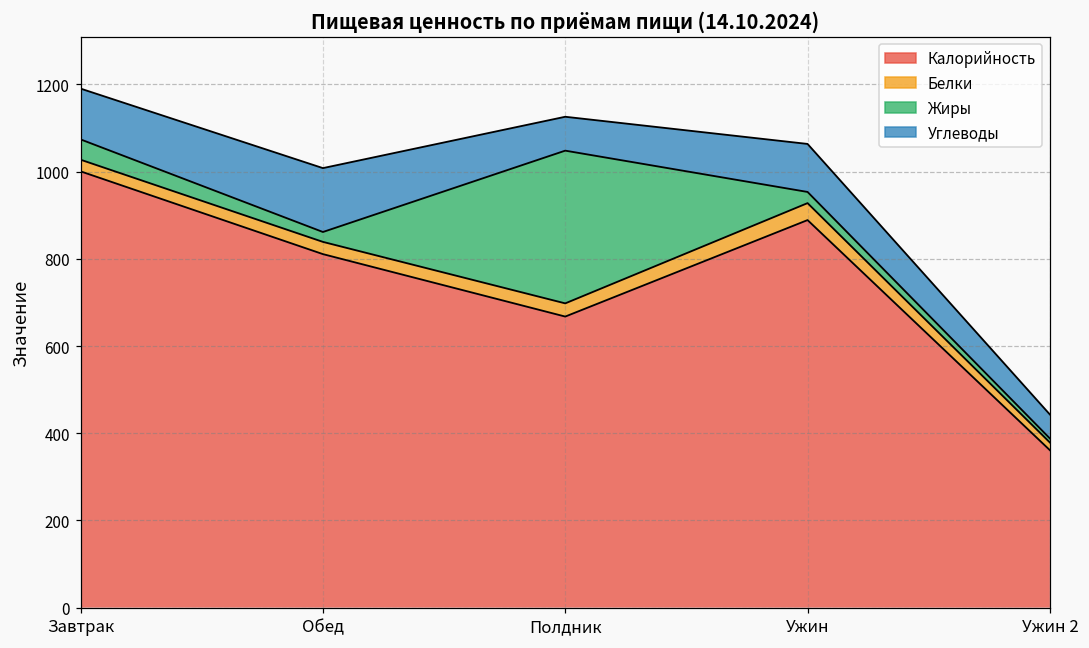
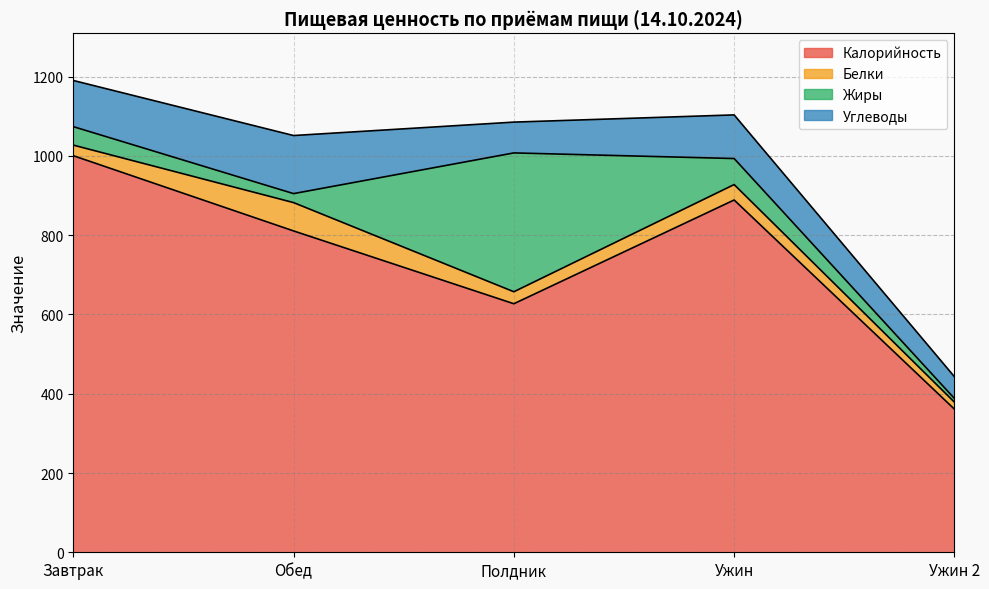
Белки, Обед: 30 -> 70
Калорийность, Полдник: 670 -> 630
Жиры, Ужин: 30 -> 70
